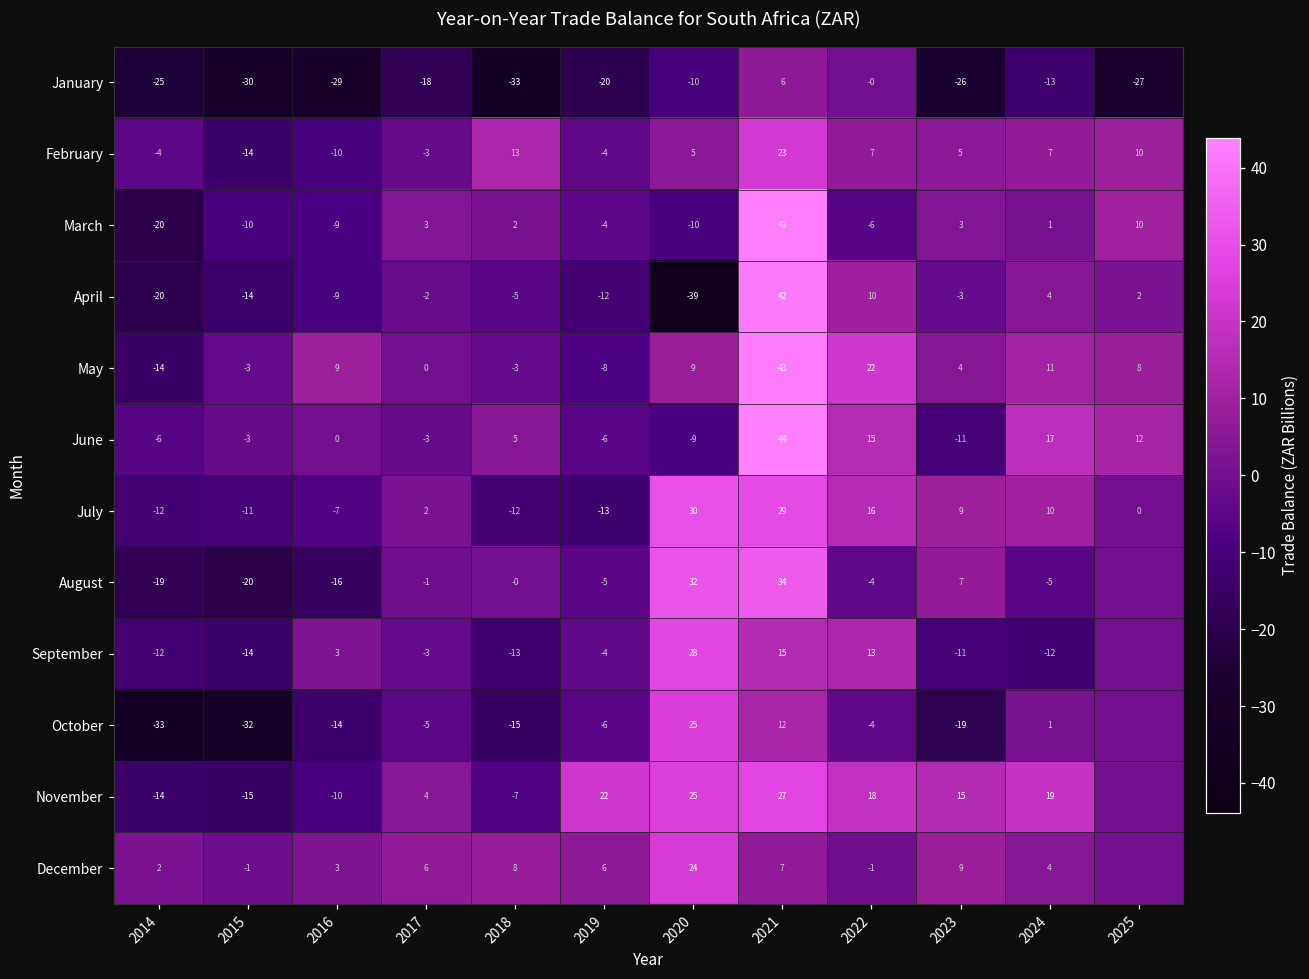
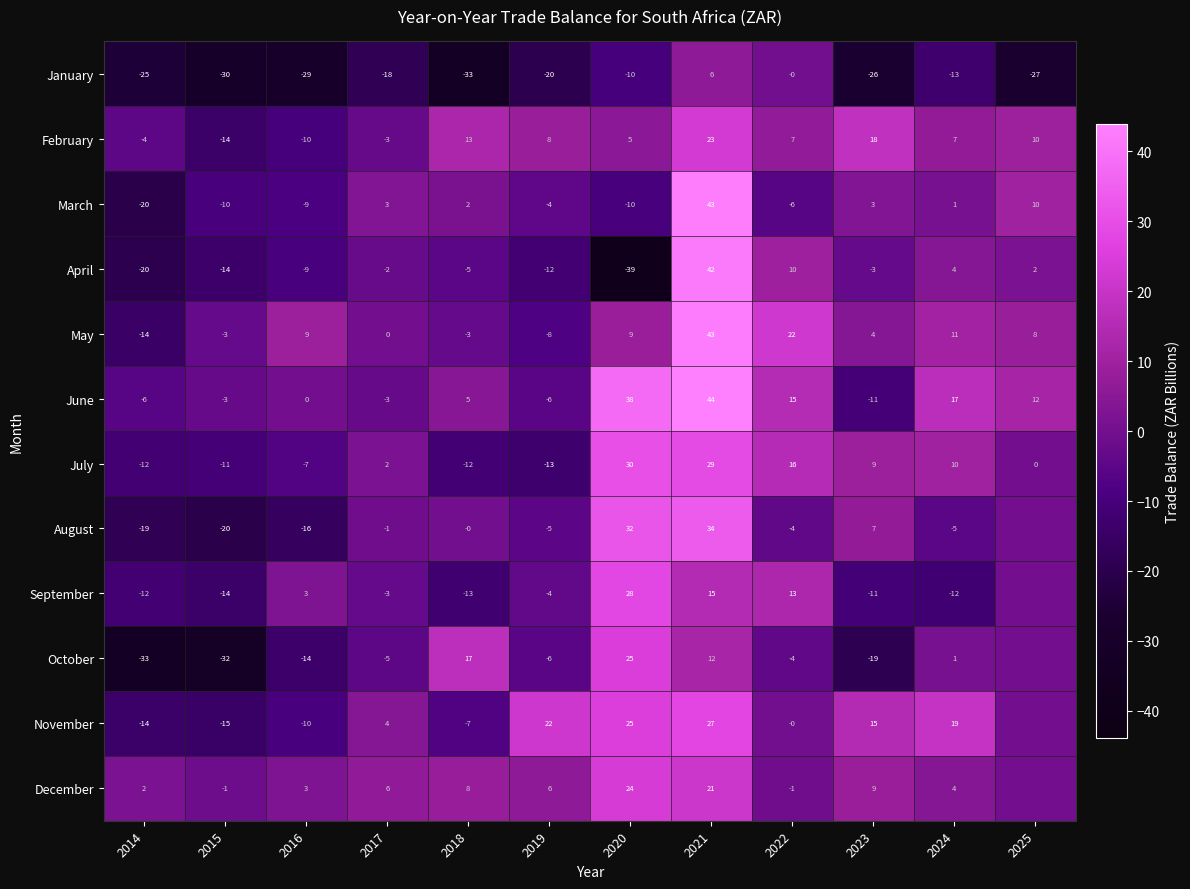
February, 2019: -4 -> 8
February, 2023: 5 -> 18
June, 2020: -9 -> 38
October, 2018: -15 -> 17
November, 2022: 18 -> -0
December, 2021: 7 -> 21
